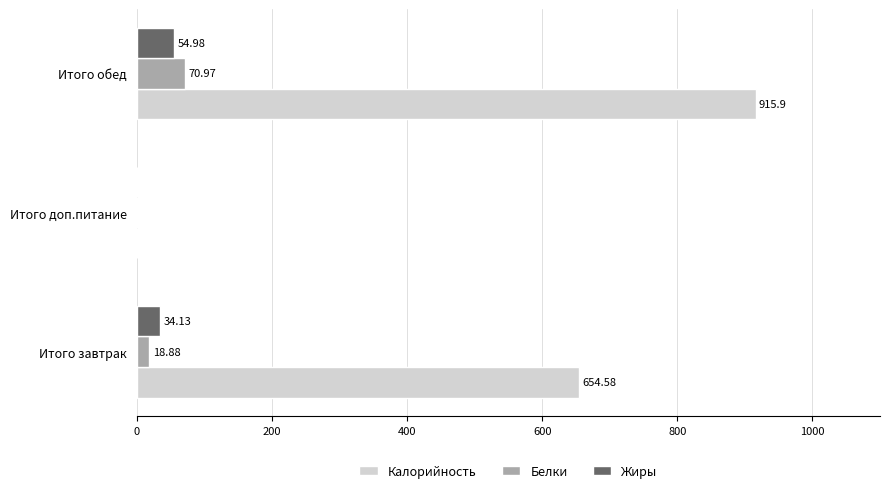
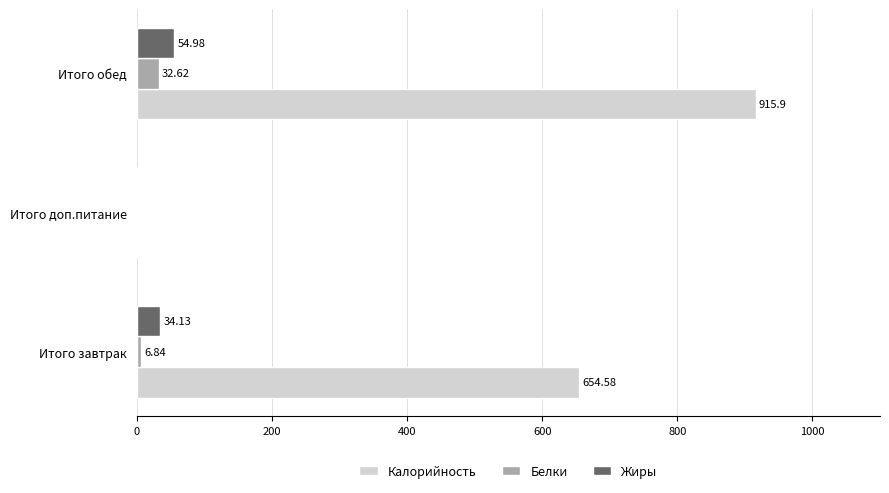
Белки, Итого обед: 70.97 -> 32.62
Белки, Итого завтрак: 18.88 -> 6.84
